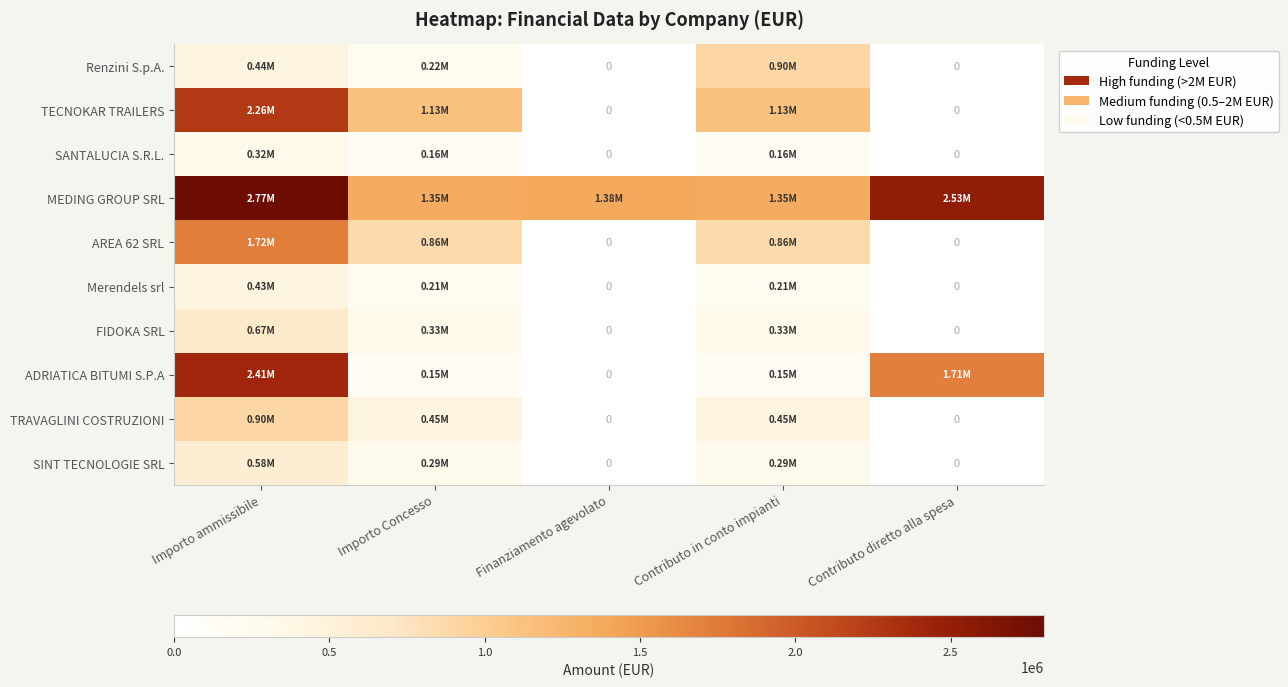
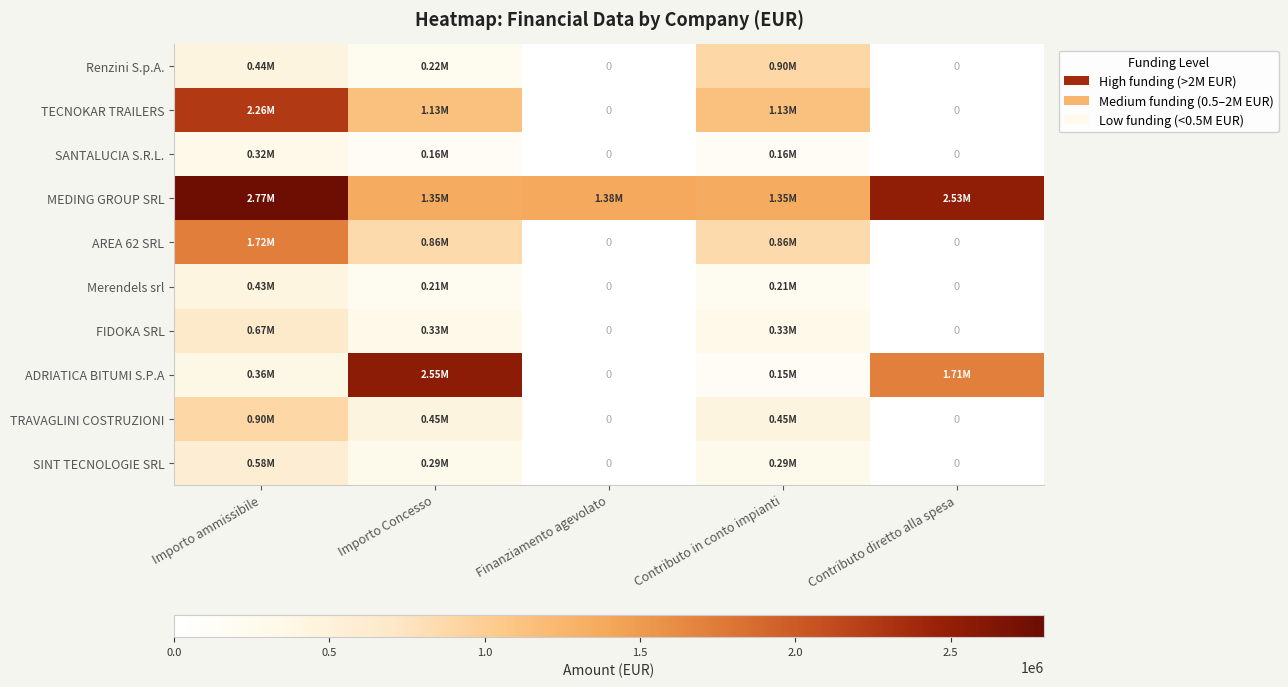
ADRIATICA BITUMI S.P.A, Importo ammissibile: 2.41M -> 0.36M
ADRIATICA BITUMI S.P.A, Importo Concesso: 0.15M -> 2.55M
